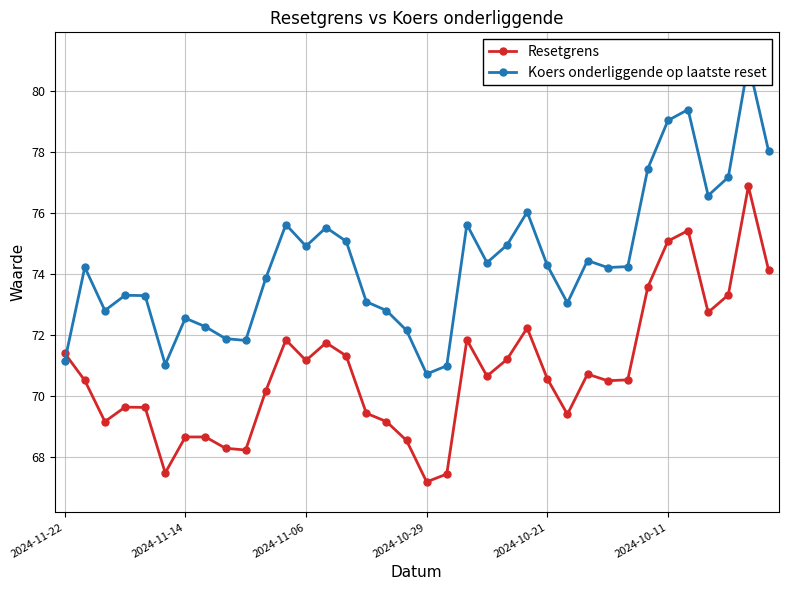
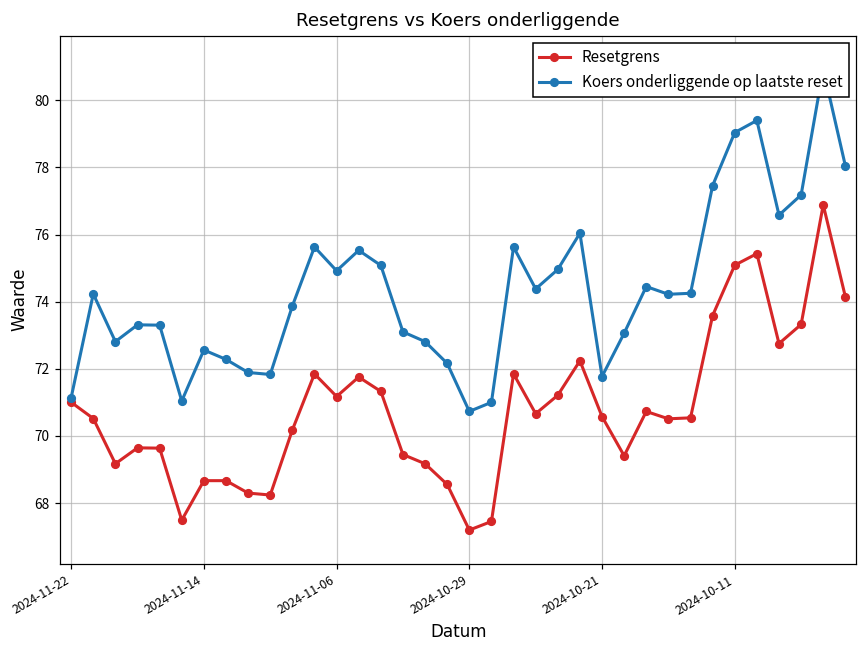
Resetgrens, 2024-11-22: 71.4 -> 71.0
Koers onderliggende op laatste reset, 2024-10-21: 74.3 -> 71.8
